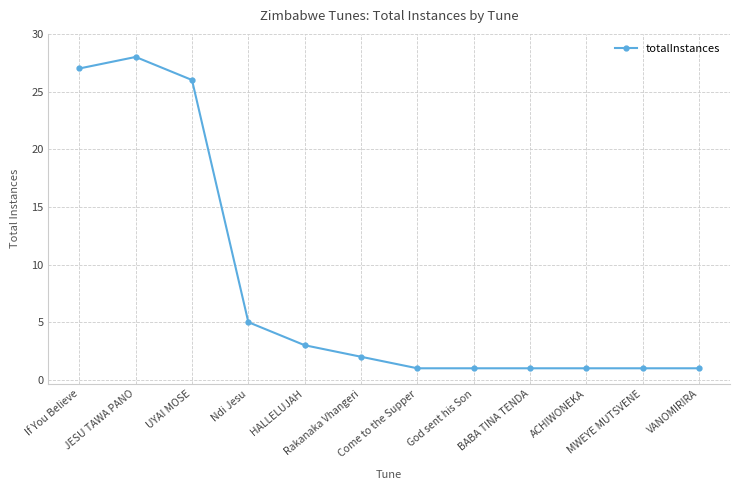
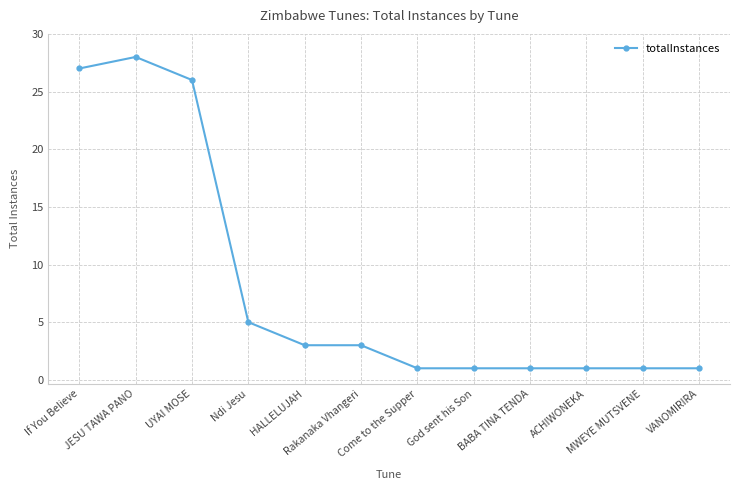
Rakanaka Vhangeri: 2 -> 3
